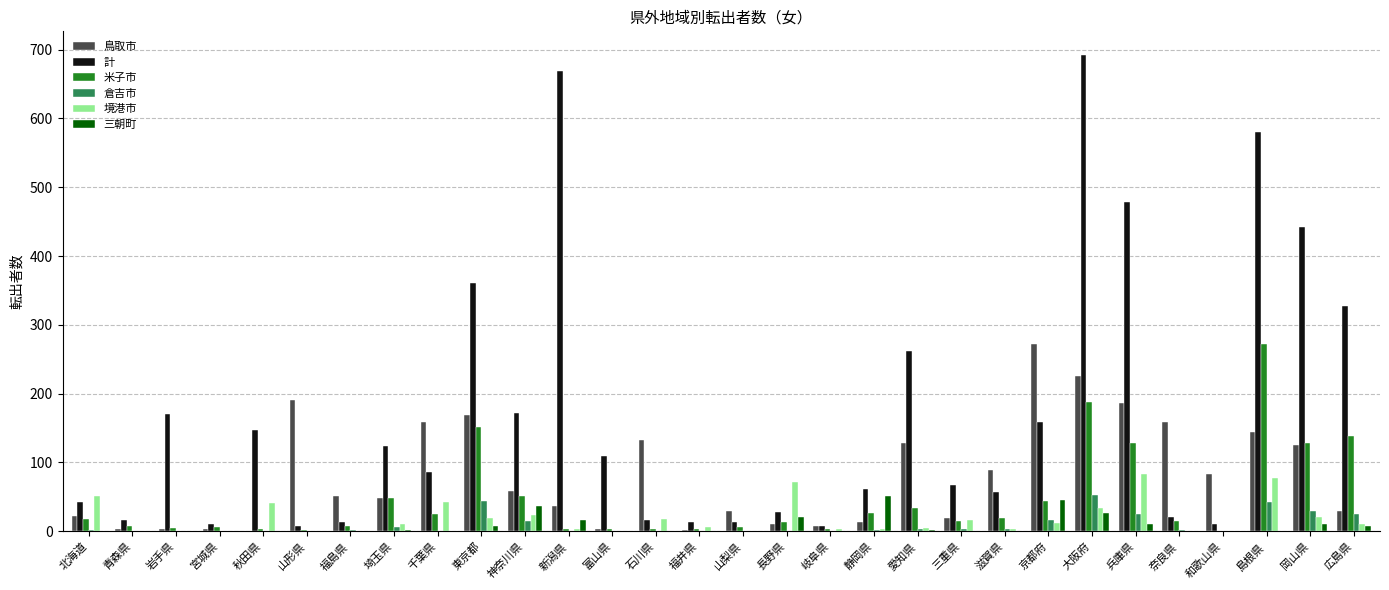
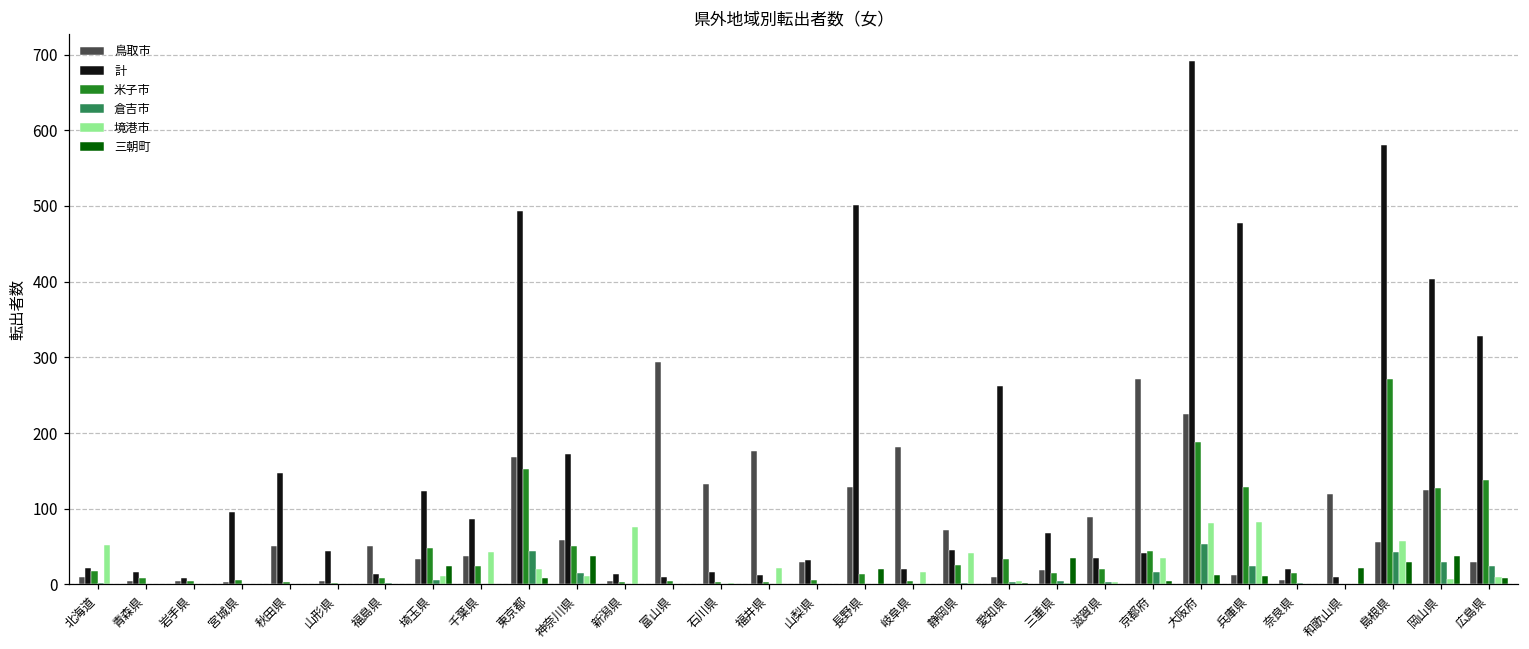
鳥取市, 北海道: 20 -> 10
計, 北海道: 40 -> 20
計, 岩手県: 170 -> 10
計, 宮城県: 10 -> 100
鳥取市, 秋田県: 0 -> 50
境港市, 秋田県: 40 -> 0
鳥取市, 山形県: 190 -> 10
計, 山形県: 10 -> 40
鳥取市, 埼玉県: 50 -> 30
三朝町, 埼玉県: 0 -> 30
鳥取市, 千葉県: 160 -> 40
計, 東京都: 360 -> 490
境港市, 神奈川県: 20 -> 10
鳥取市, 新潟県: 40 -> 0
計, 新潟県: 670 -> 10
境港市, 新潟県: 0 -> 80
三朝町, 新潟県: 20 -> 0
鳥取市, 富山県: 0 -> 290
計, 富山県: 110 -> 10
境港市, 石川県: 20 -> 0
鳥取市, 福井県: 0 -> 180
境港市, 福井県: 10 -> 20
計, 山梨県: 10 -> 30
鳥取市, 長野県: 10 -> 130
計, 長野県: 30 -> 500
境港市, 長野県: 70 -> 0
鳥取市, 岐阜県: 10 -> 180
計, 岐阜県: 10 -> 20
境港市, 岐阜県: 0 -> 20
鳥取市, 静岡県: 10 -> 70
計, 静岡県: 60 -> 50
境港市, 静岡県: 0 -> 40
三朝町, 静岡県: 50 -> 0
鳥取市, 愛知県: 130 -> 10
境港市, 三重県: 20 -> 0
三朝町, 三重県: 0 -> 40
計, 滋賀県: 60 -> 40
計, 京都府: 160 -> 40
境港市, 京都府: 10 -> 40
三朝町, 京都府: 50 -> 0
境港市, 大阪府: 30 -> 80
三朝町, 大阪府: 30 -> 10
鳥取市, 兵庫県: 190 -> 10
鳥取市, 奈良県: 160 -> 10
鳥取市, 和歌山県: 80 -> 120
三朝町, 和歌山県: 0 -> 20
鳥取市, 島根県: 150 -> 60
境港市, 島根県: 80 -> 60
三朝町, 島根県: 0 -> 30
計, 岡山県: 440 -> 400
境港市, 岡山県: 20 -> 10
三朝町, 岡山県: 10 -> 40
